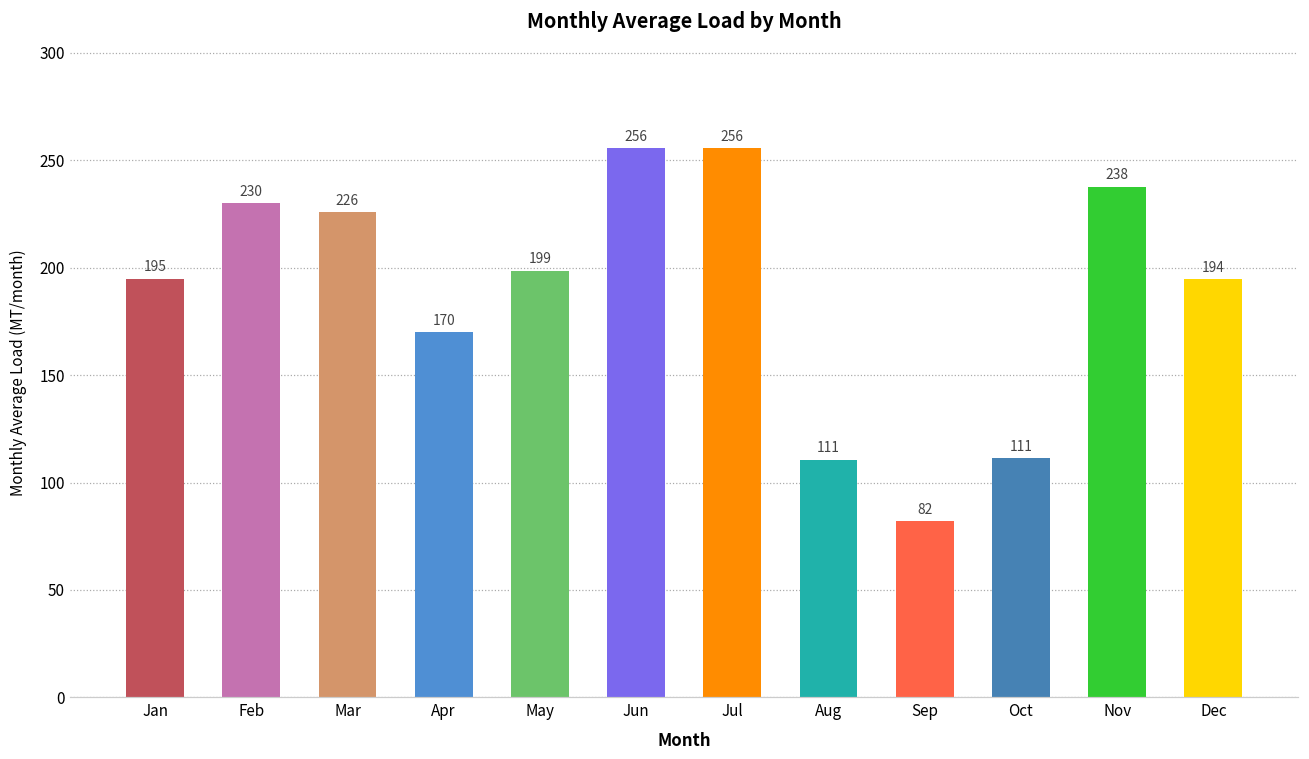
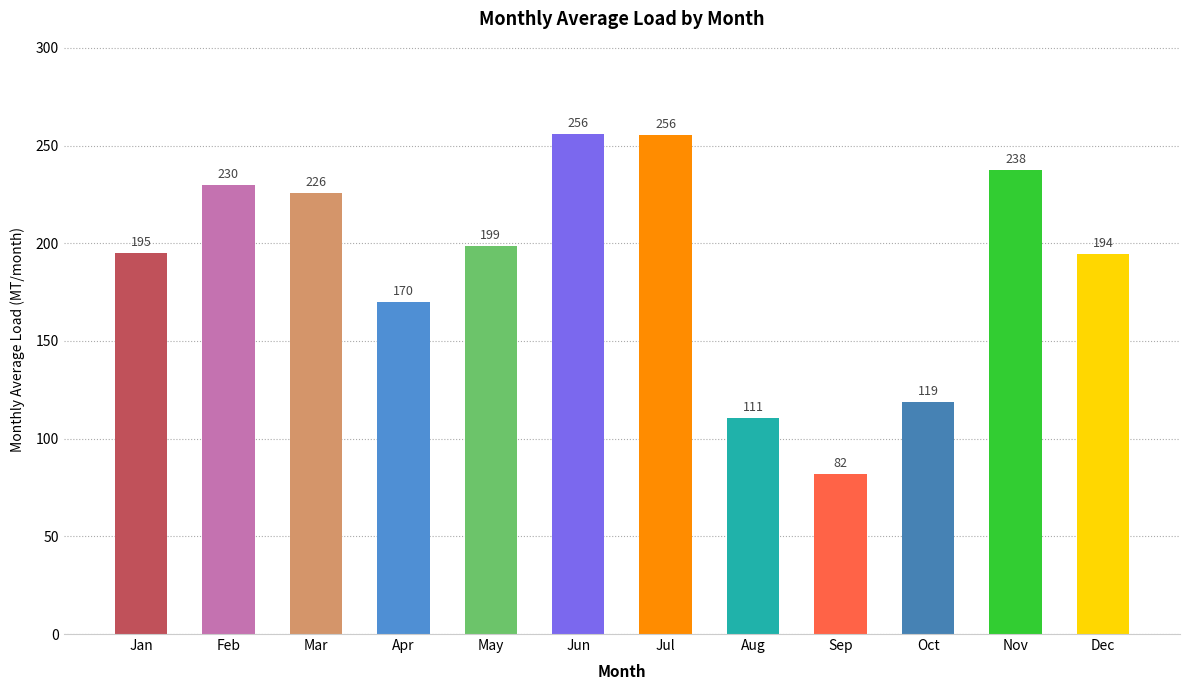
Oct: 111 -> 119
